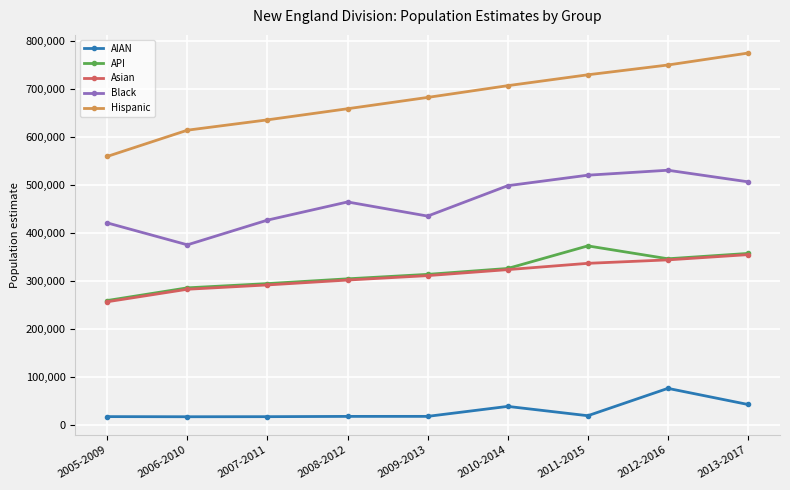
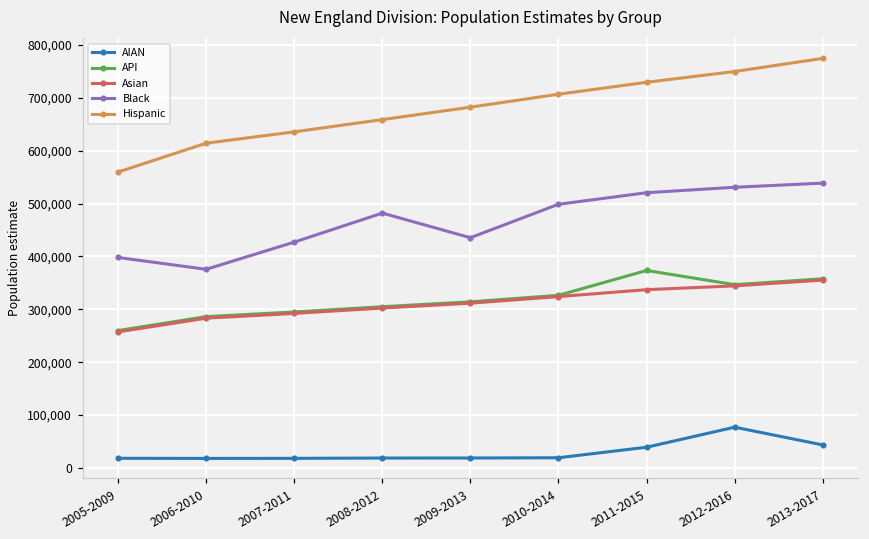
Black, 2005-2009: 420,000 -> 400,000
Black, 2008-2012: 460,000 -> 480,000
AIAN, 2010-2014: 40,000 -> 20,000
AIAN, 2011-2015: 20,000 -> 40,000
Black, 2013-2017: 510,000 -> 540,000
